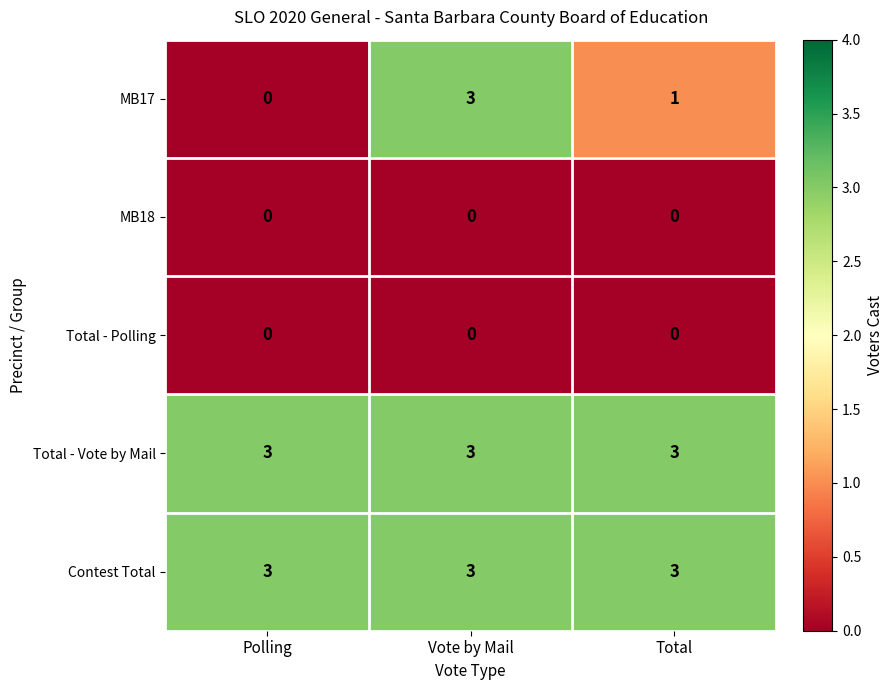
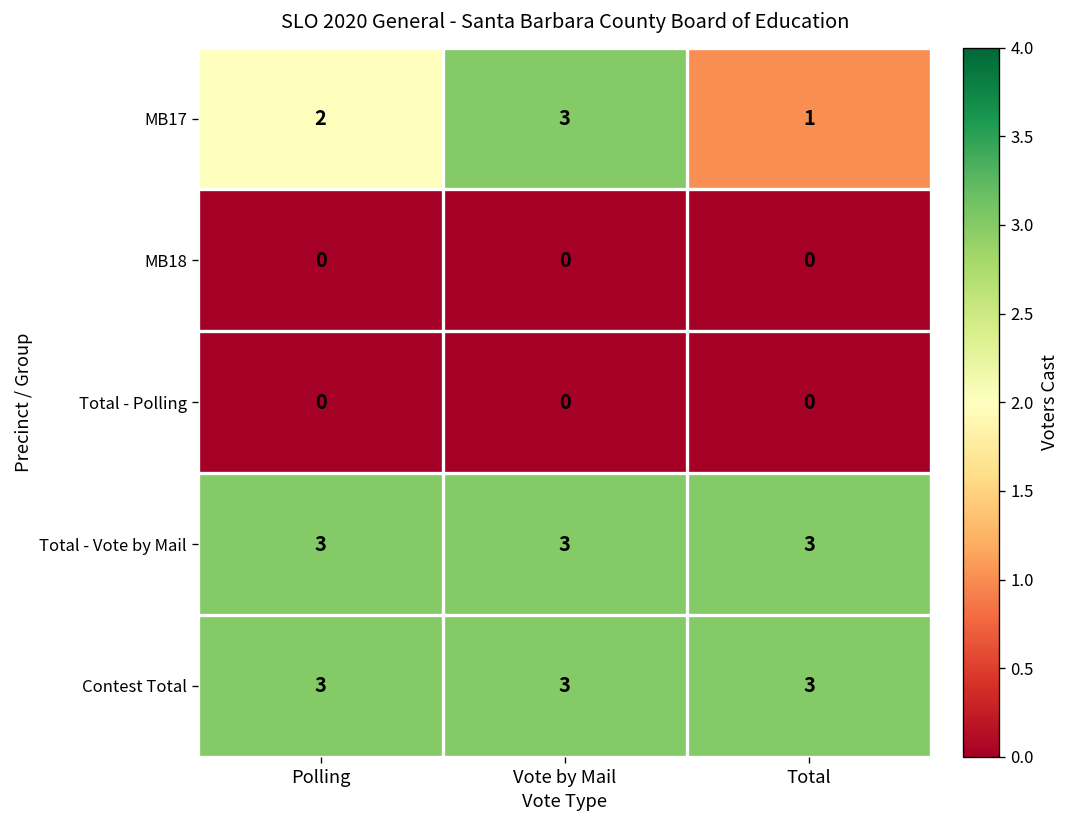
MB17, Polling: 0 -> 2
